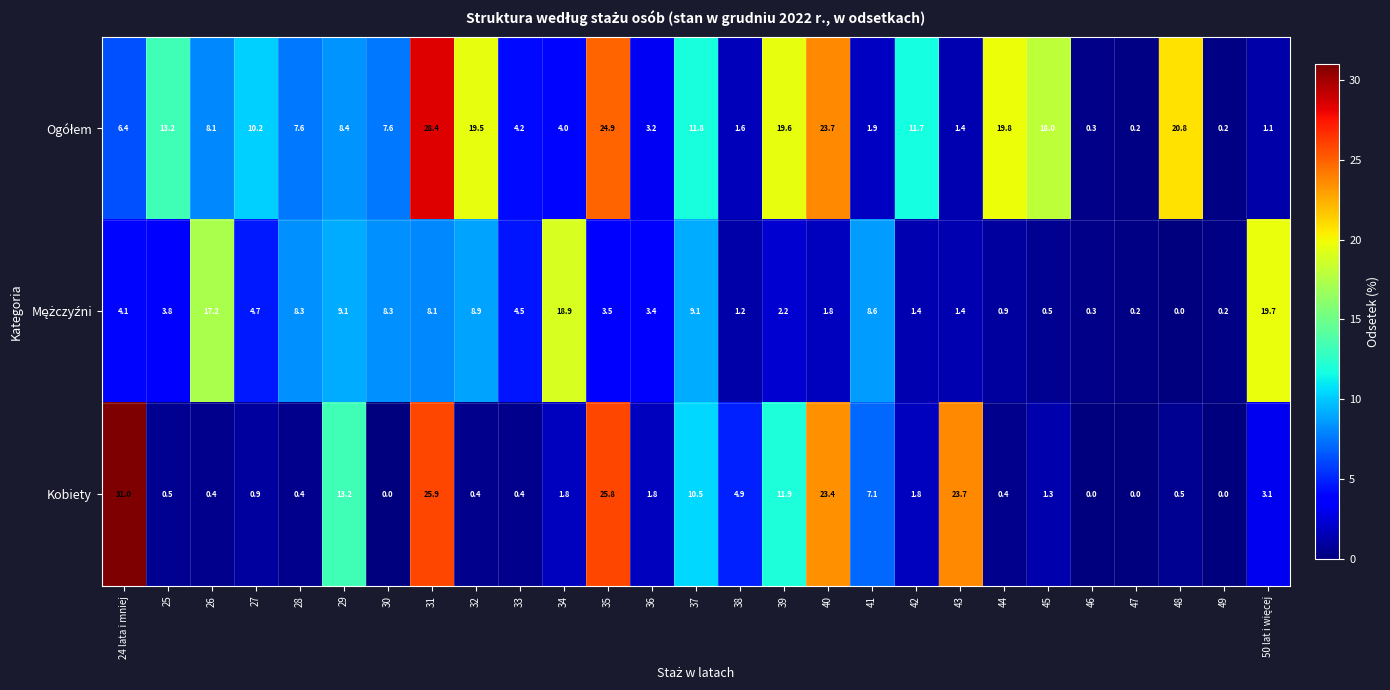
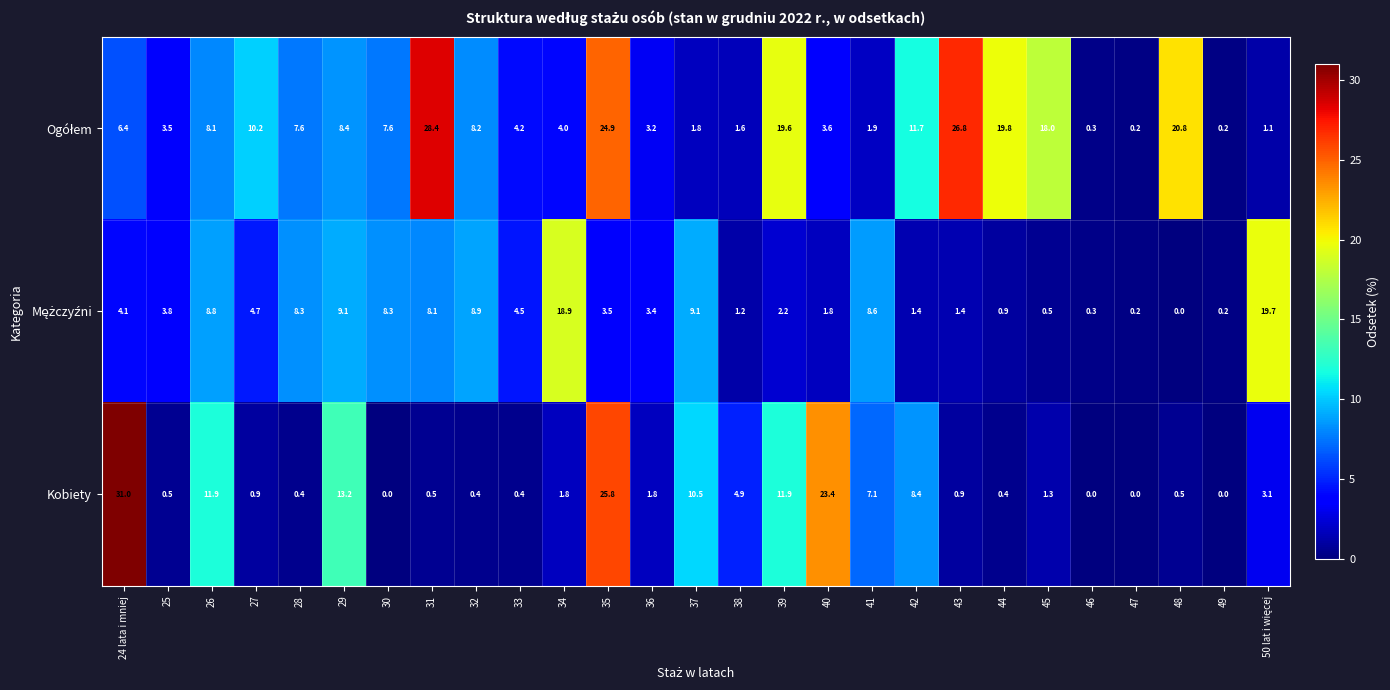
Ogółem, 25: 13.2 -> 3.5
Ogółem, 32: 19.5 -> 8.2
Ogółem, 37: 11.8 -> 1.8
Ogółem, 40: 23.7 -> 3.6
Ogółem, 43: 1.4 -> 26.8
Mężczyźni, 26: 17.2 -> 8.8
Kobiety, 26: 0.4 -> 11.9
Kobiety, 31: 25.9 -> 0.5
Kobiety, 42: 1.8 -> 8.4
Kobiety, 43: 23.7 -> 0.9
